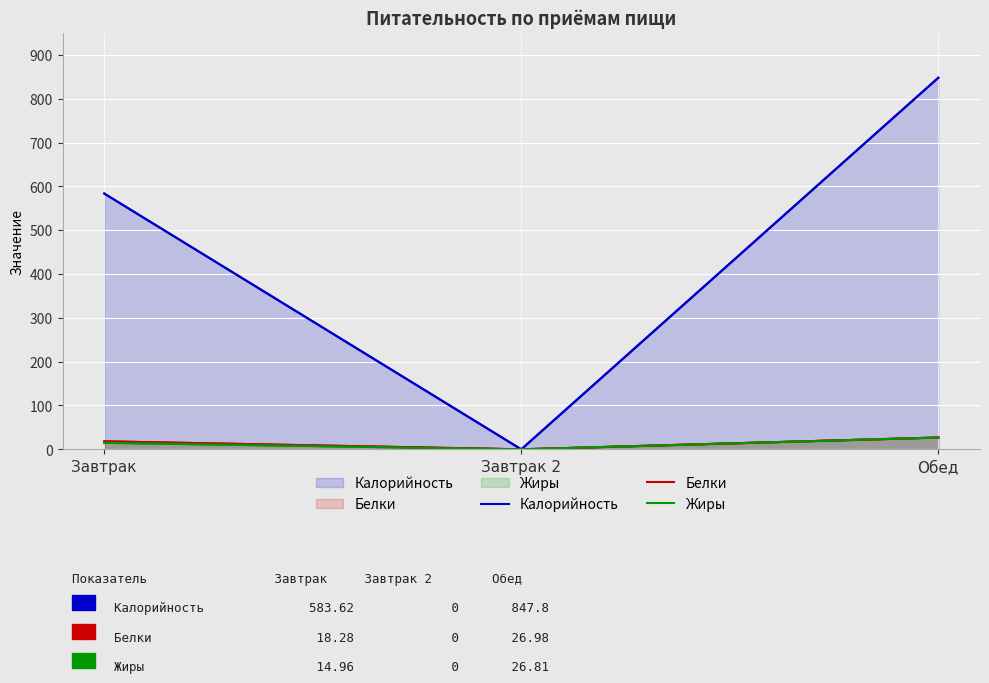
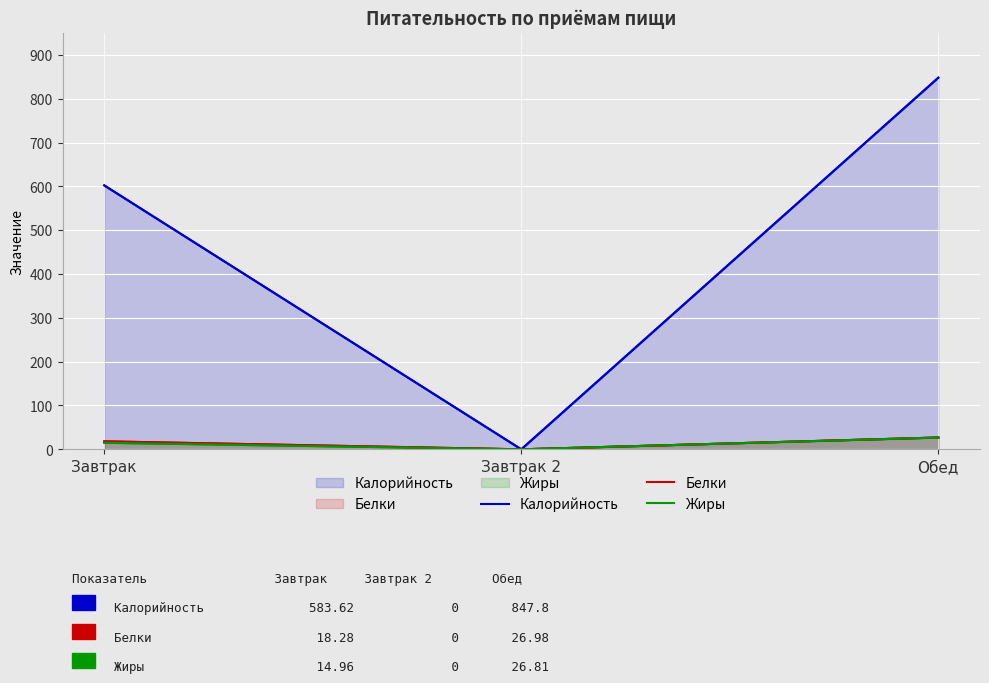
Калорийность, Завтрак: 580 -> 600
